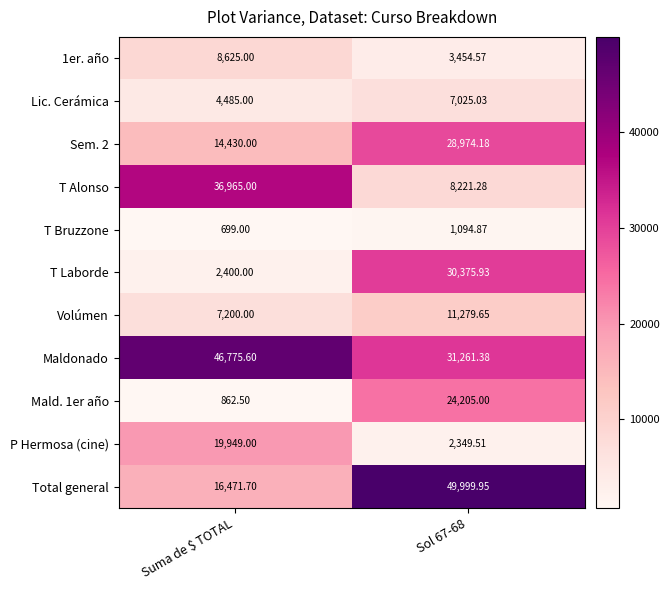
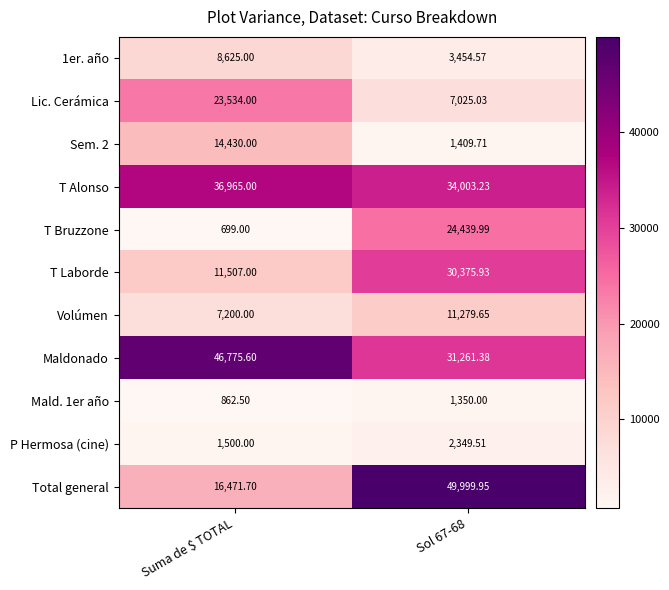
Lic. Cerámica, Suma de $ TOTAL: 4,485.00 -> 23,534.00
Sem. 2, Sol 67-68: 28,974.18 -> 1,409.71
T Alonso, Sol 67-68: 8,221.28 -> 34,003.23
T Bruzzone, Sol 67-68: 1,094.87 -> 24,439.99
T Laborde, Suma de $ TOTAL: 2,400.00 -> 11,507.00
Mald. 1er año, Sol 67-68: 24,205.00 -> 1,350.00
P Hermosa (cine), Suma de $ TOTAL: 19,949.00 -> 1,500.00
